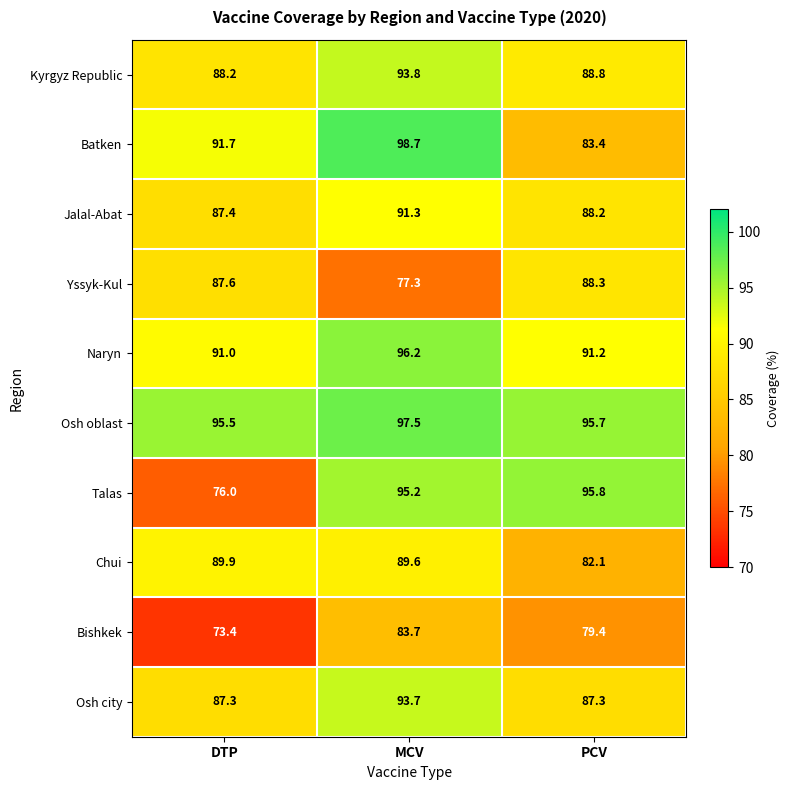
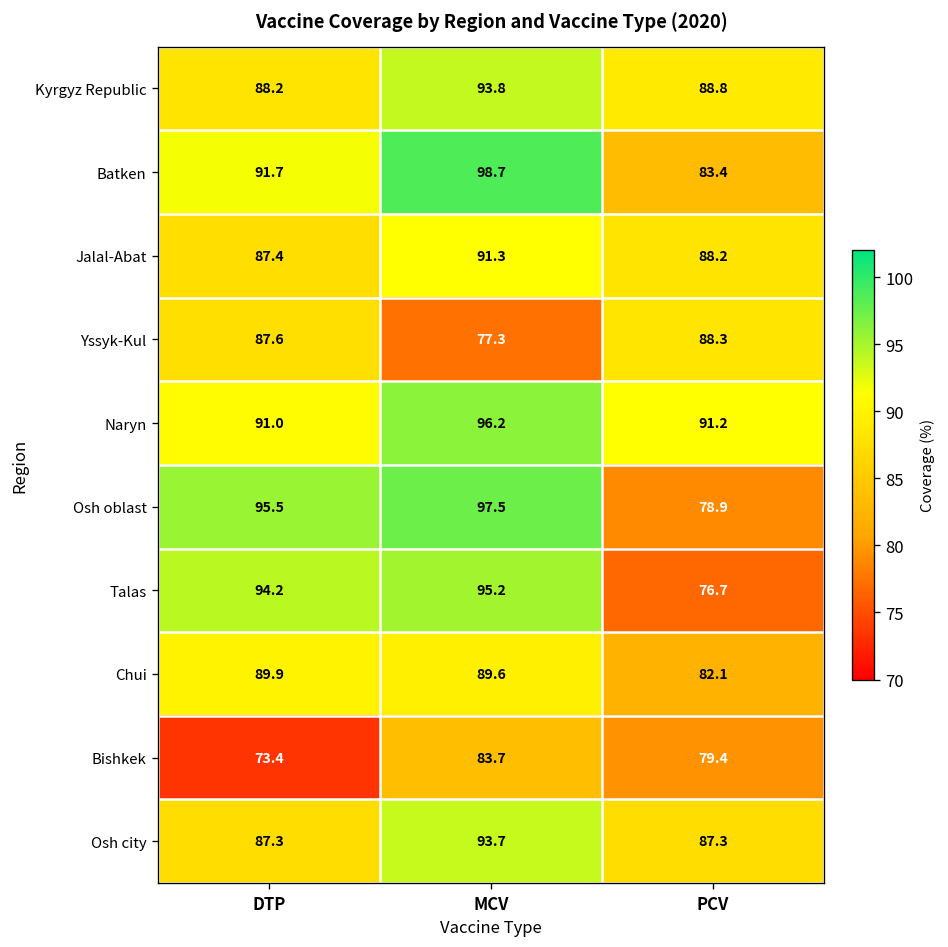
Osh oblast, PCV: 95.7 -> 78.9
Talas, DTP: 76.0 -> 94.2
Talas, PCV: 95.8 -> 76.7
